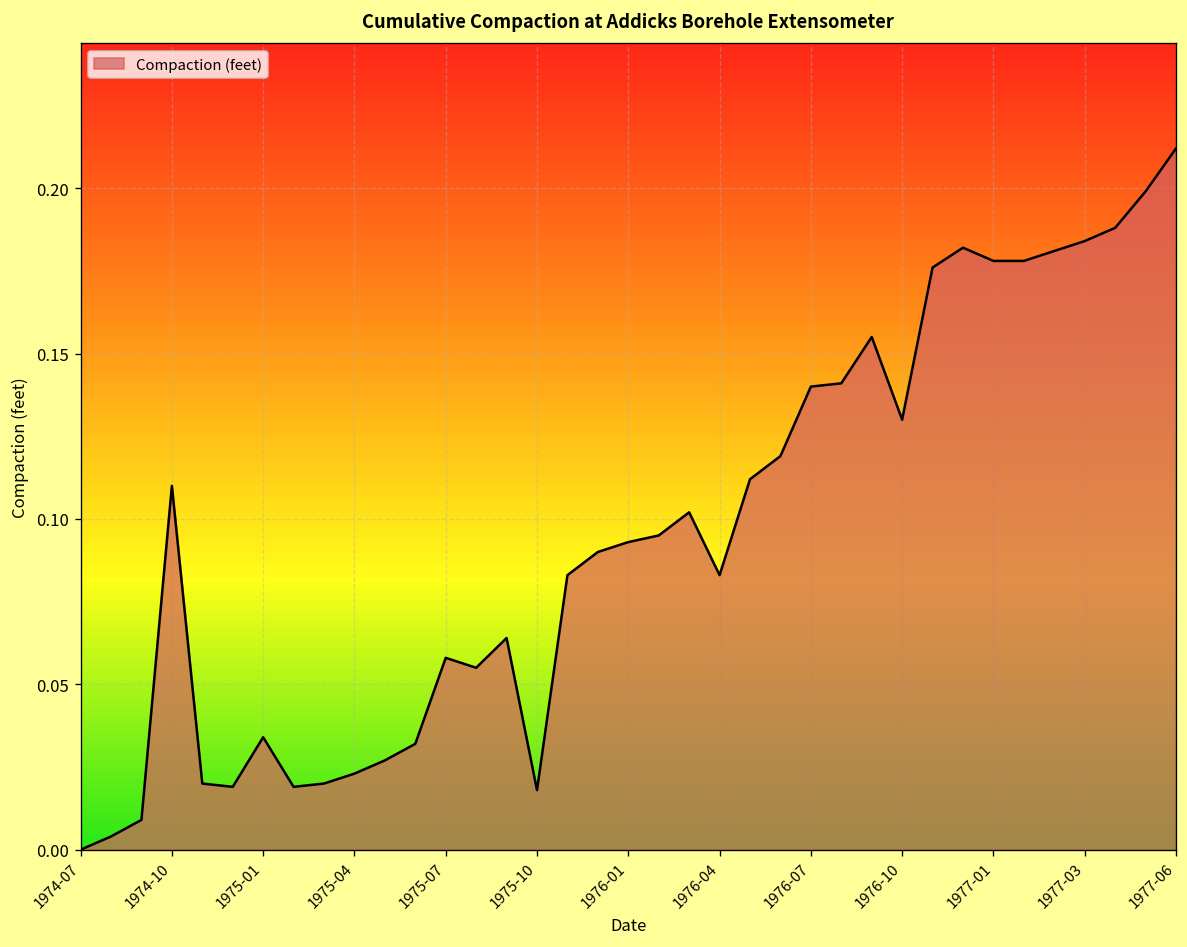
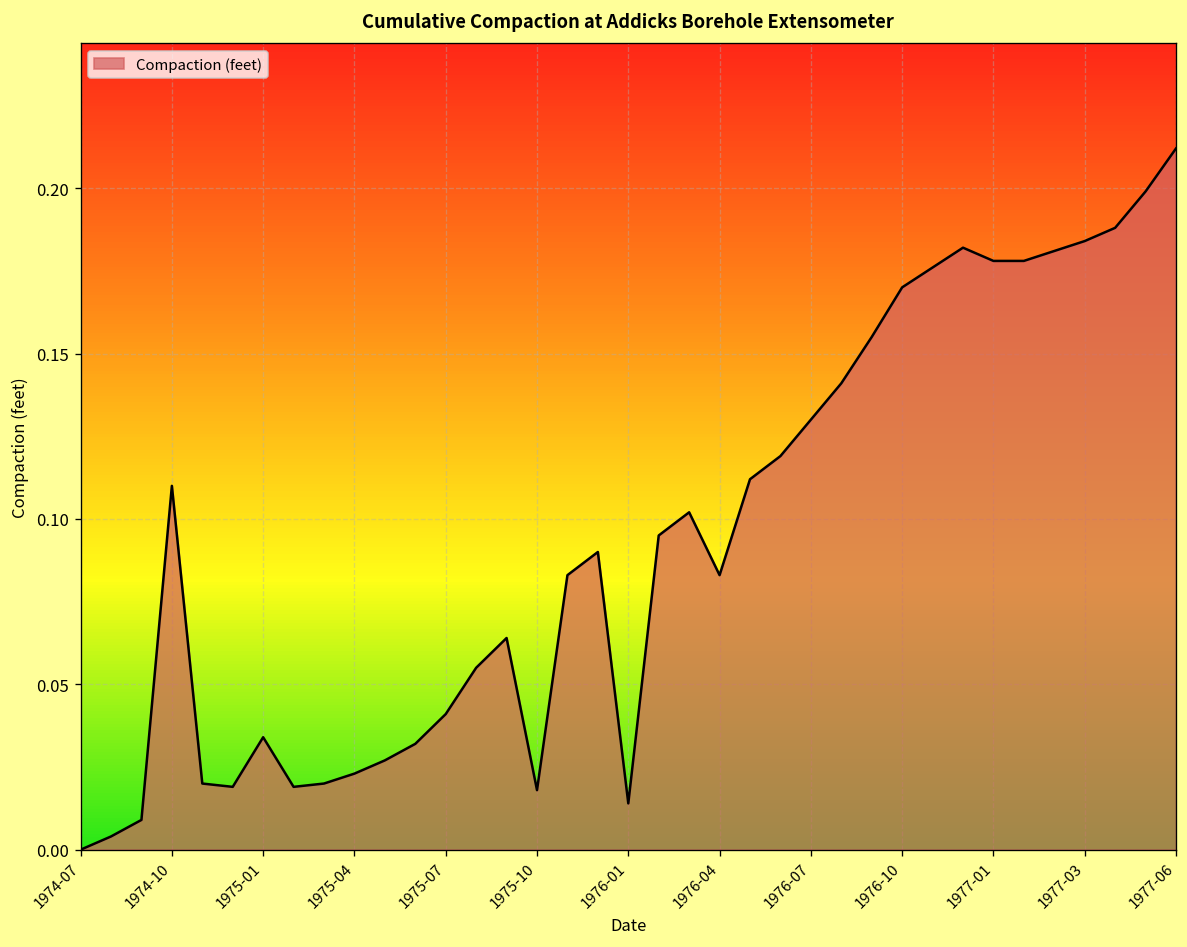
1975-07: 0.058 -> 0.041
1976-01: 0.093 -> 0.014
1976-07: 0.14 -> 0.13
1976-10: 0.13 -> 0.17
